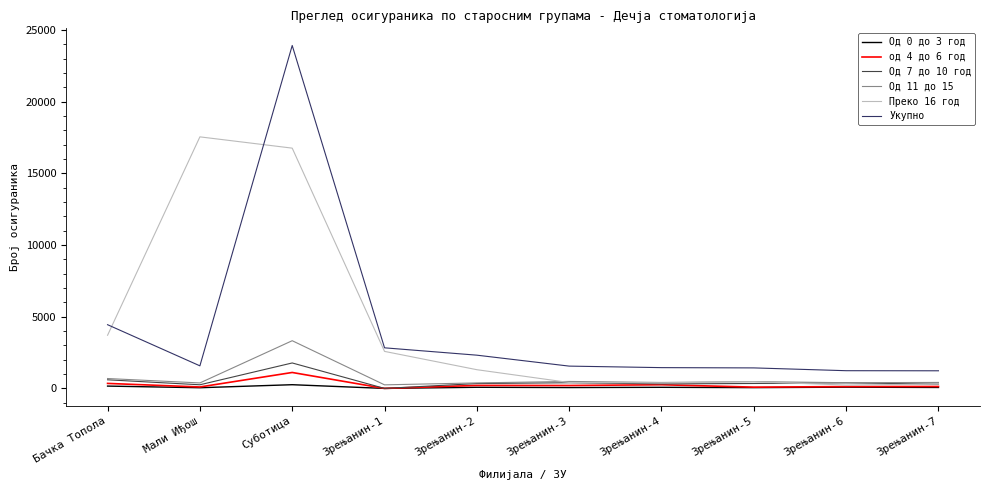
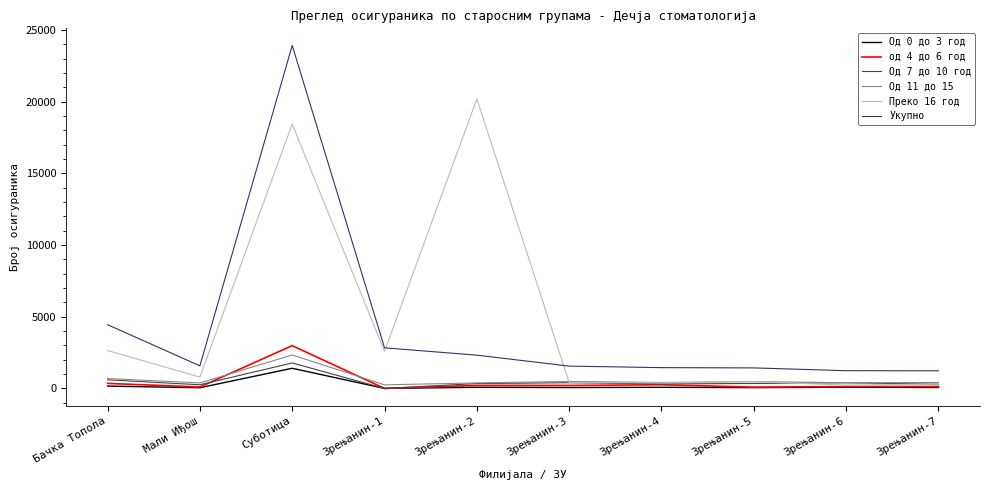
Преко 16 год, Бачка Топола: 3700 -> 2600
Преко 16 год, Мали Иђош: 17600 -> 800
Од 0 до 3 год, Суботица: 300 -> 1400
од 4 до 6 год, Суботица: 1100 -> 3000
Од 11 до 15, Суботица: 3300 -> 2300
Преко 16 год, Суботица: 16800 -> 18400
Преко 16 год, Зрењанин-2: 1300 -> 20200
